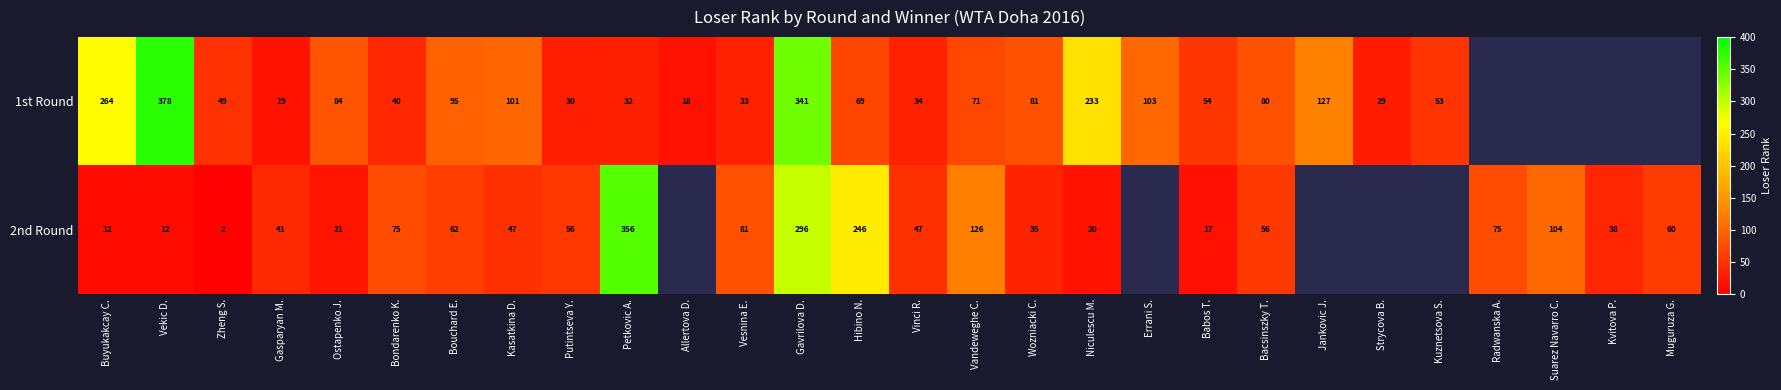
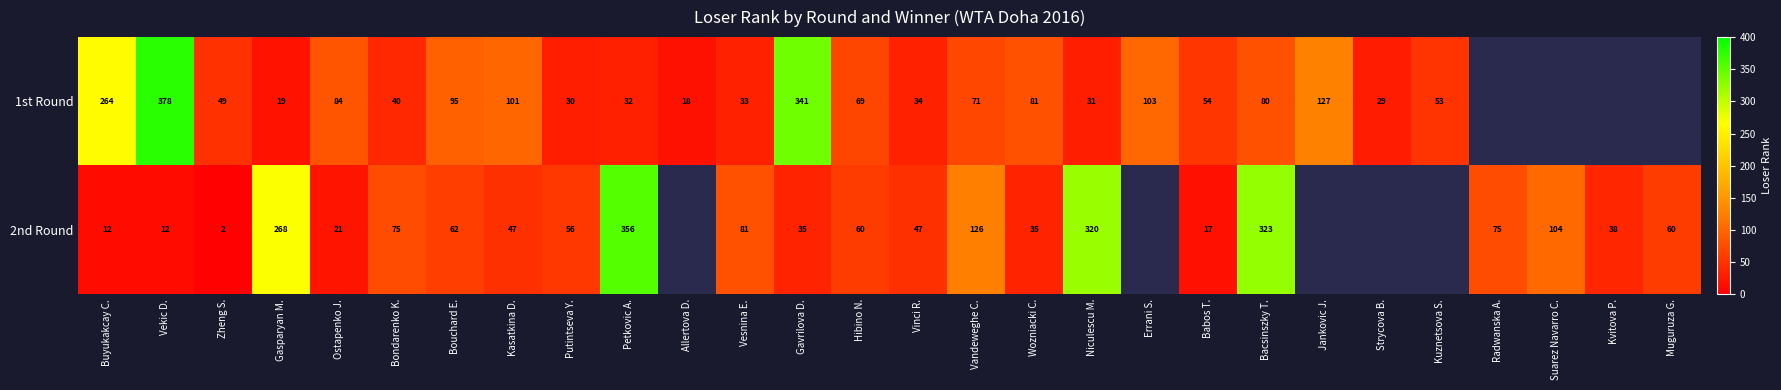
1st Round, Niculescu M.: 233 -> 31
2nd Round, Gasparyan M.: 41 -> 268
2nd Round, Gavrilova D.: 296 -> 35
2nd Round, Hibino N.: 246 -> 60
2nd Round, Niculescu M.: 20 -> 320
2nd Round, Bacsinszky T.: 56 -> 323
